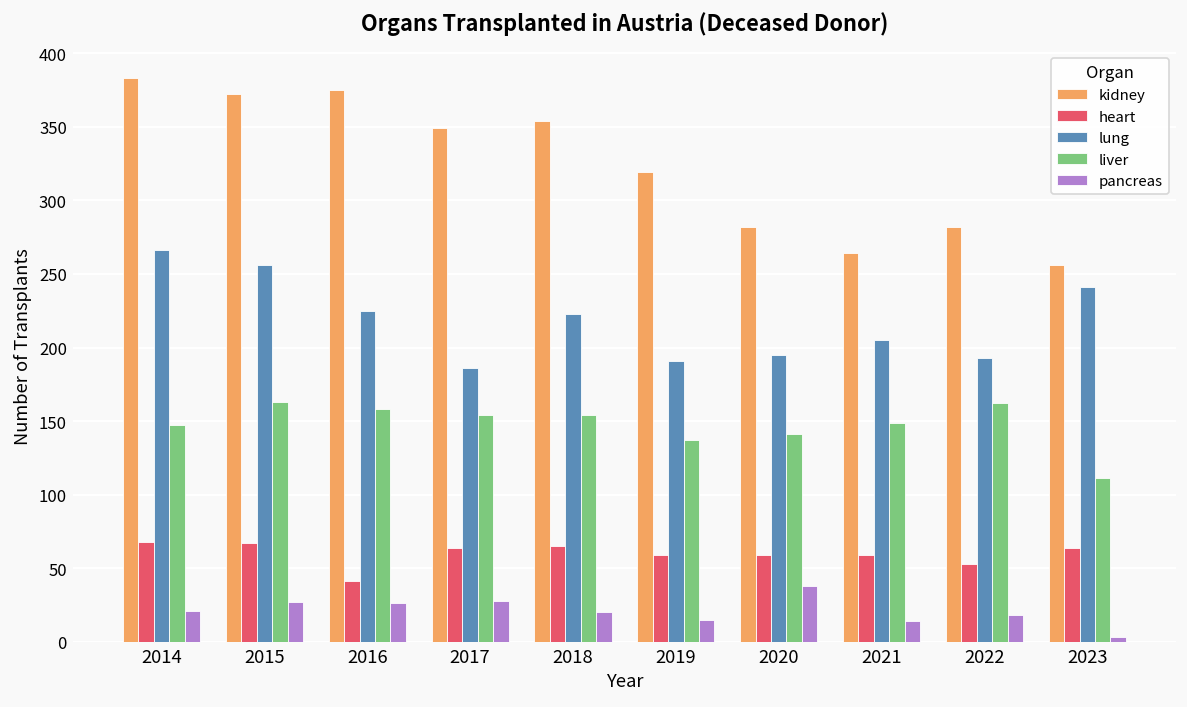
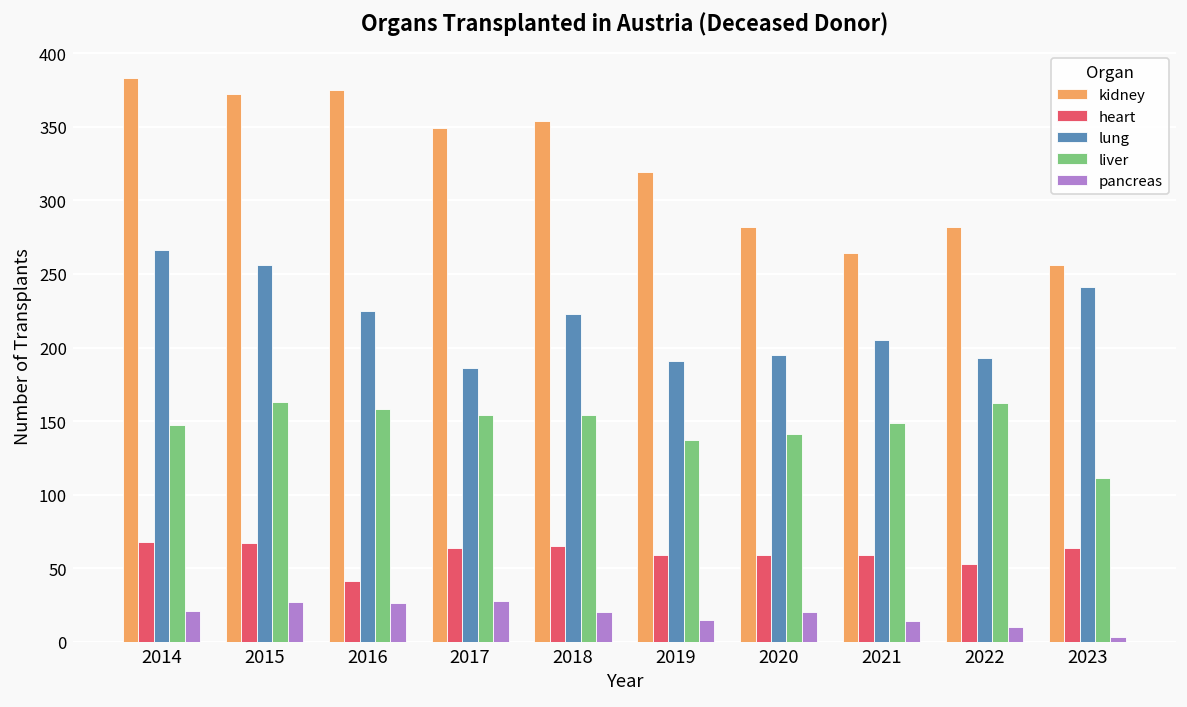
pancreas, 2020: 38 -> 20
pancreas, 2022: 18 -> 10
